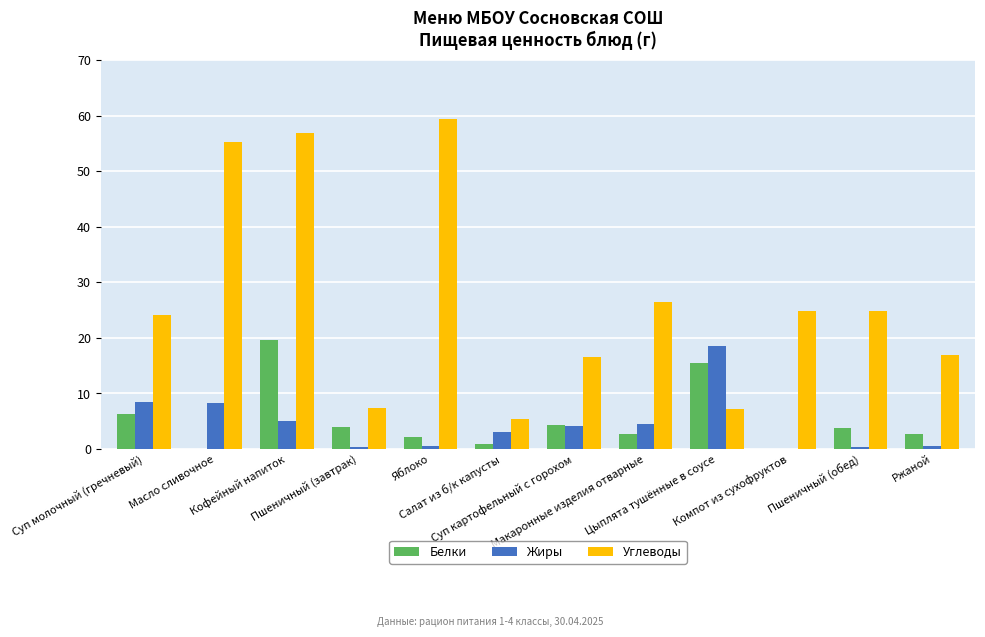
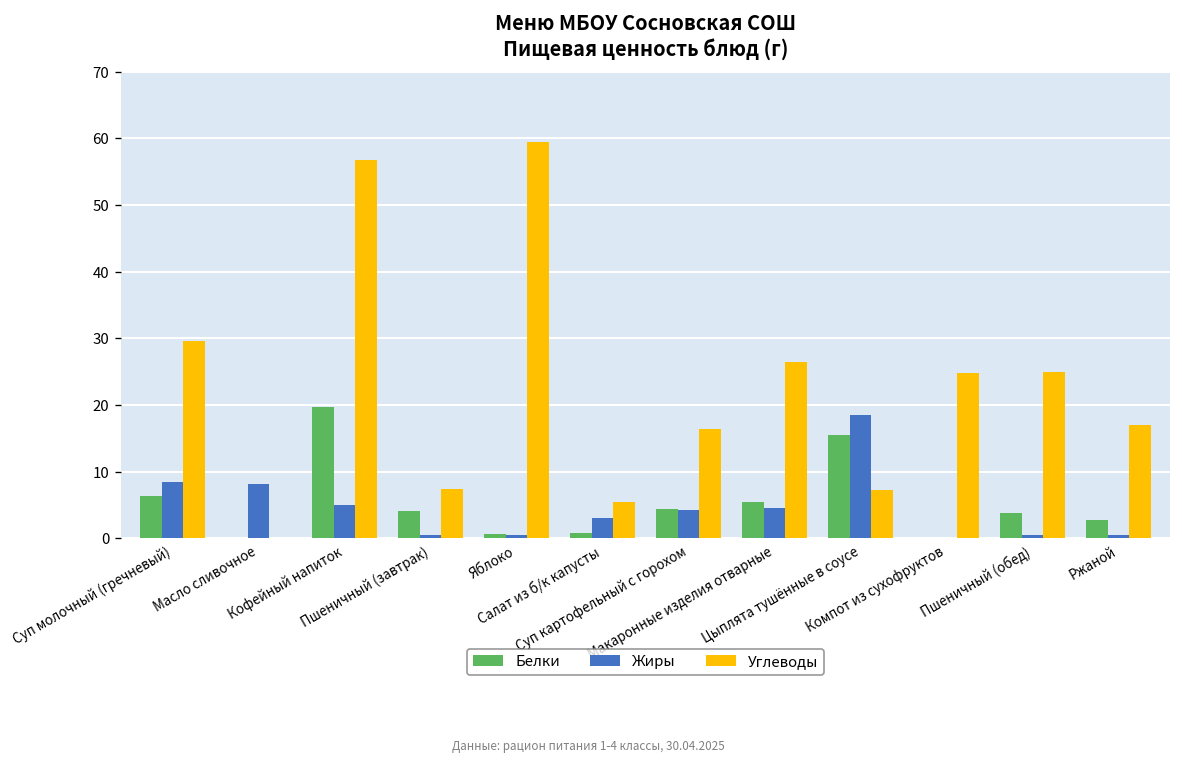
Углеводы, Суп молочный (гречневый): 24 -> 30
Углеводы, Масло сливочное: 55 -> 0
Белки, Яблоко: 2 -> 1
Белки, Макаронные изделия отварные: 3 -> 6
